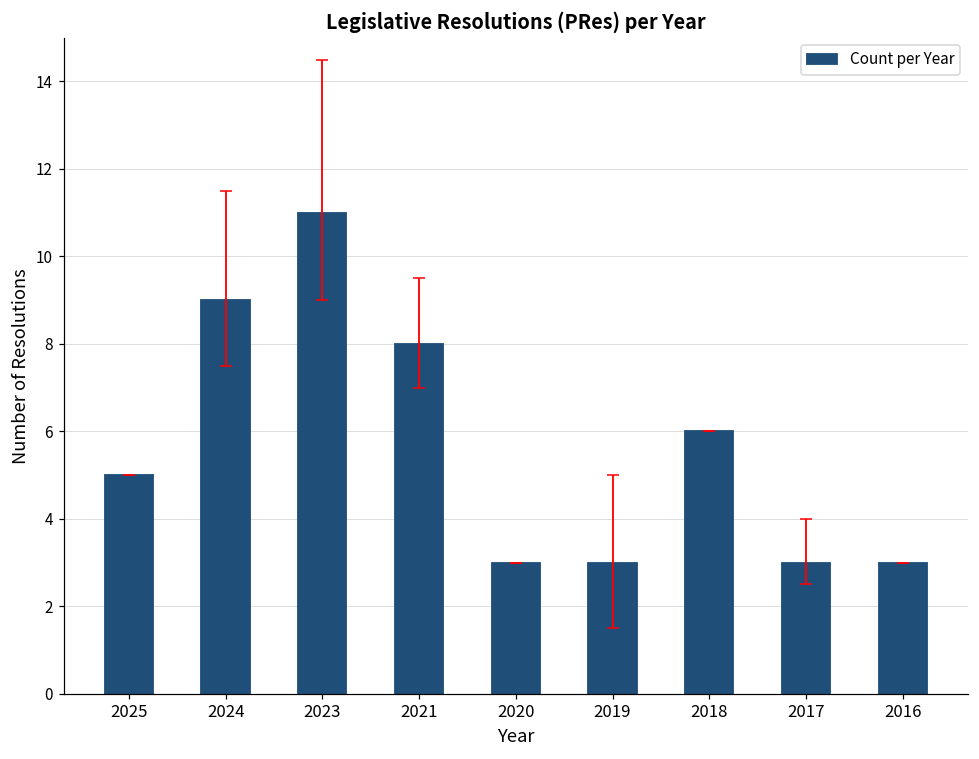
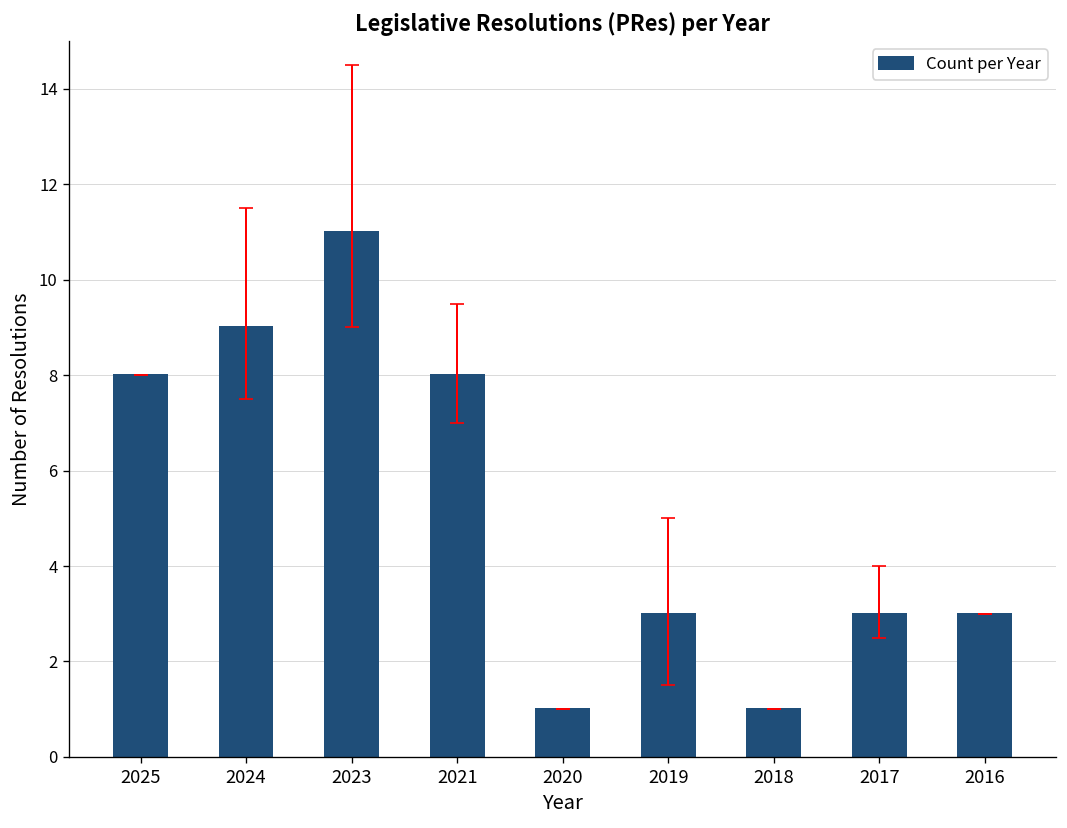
Count per Year, 2025: 5 -> 8
Count per Year, 2020: 3 -> 1
Count per Year, 2018: 6 -> 1
